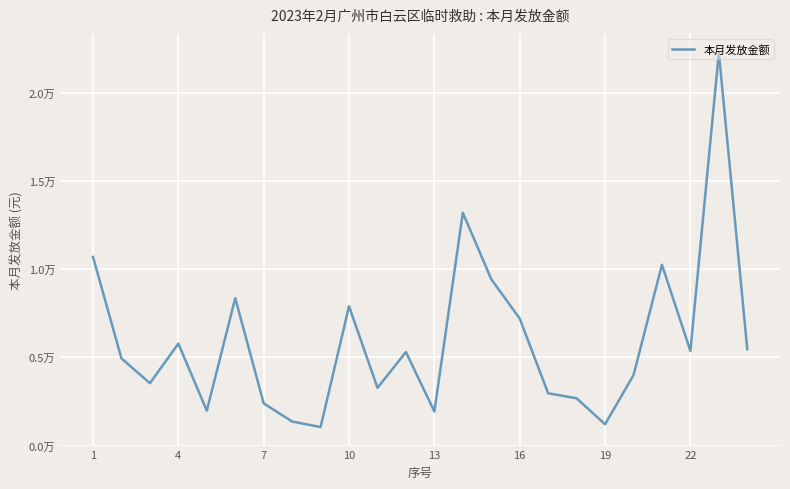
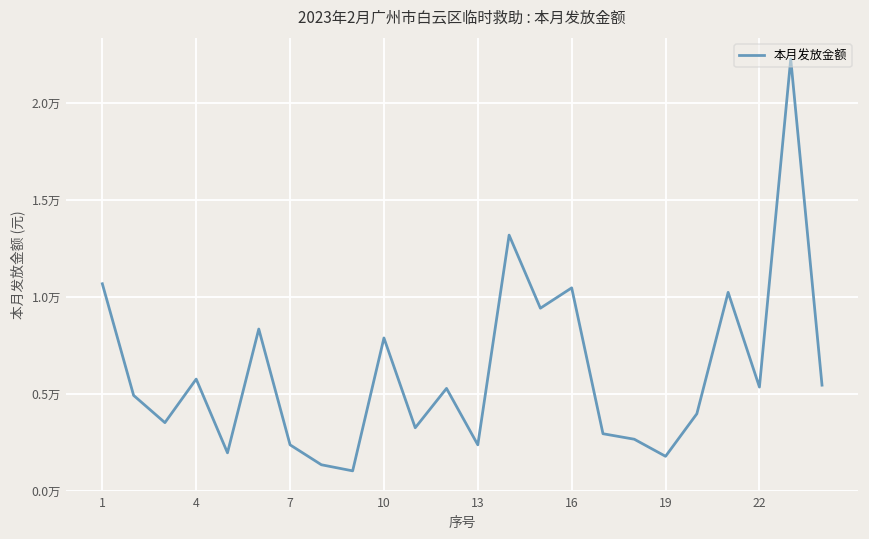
13: 0.19万 -> 0.24万
16: 0.72万 -> 1.05万
19: 0.12万 -> 0.18万
